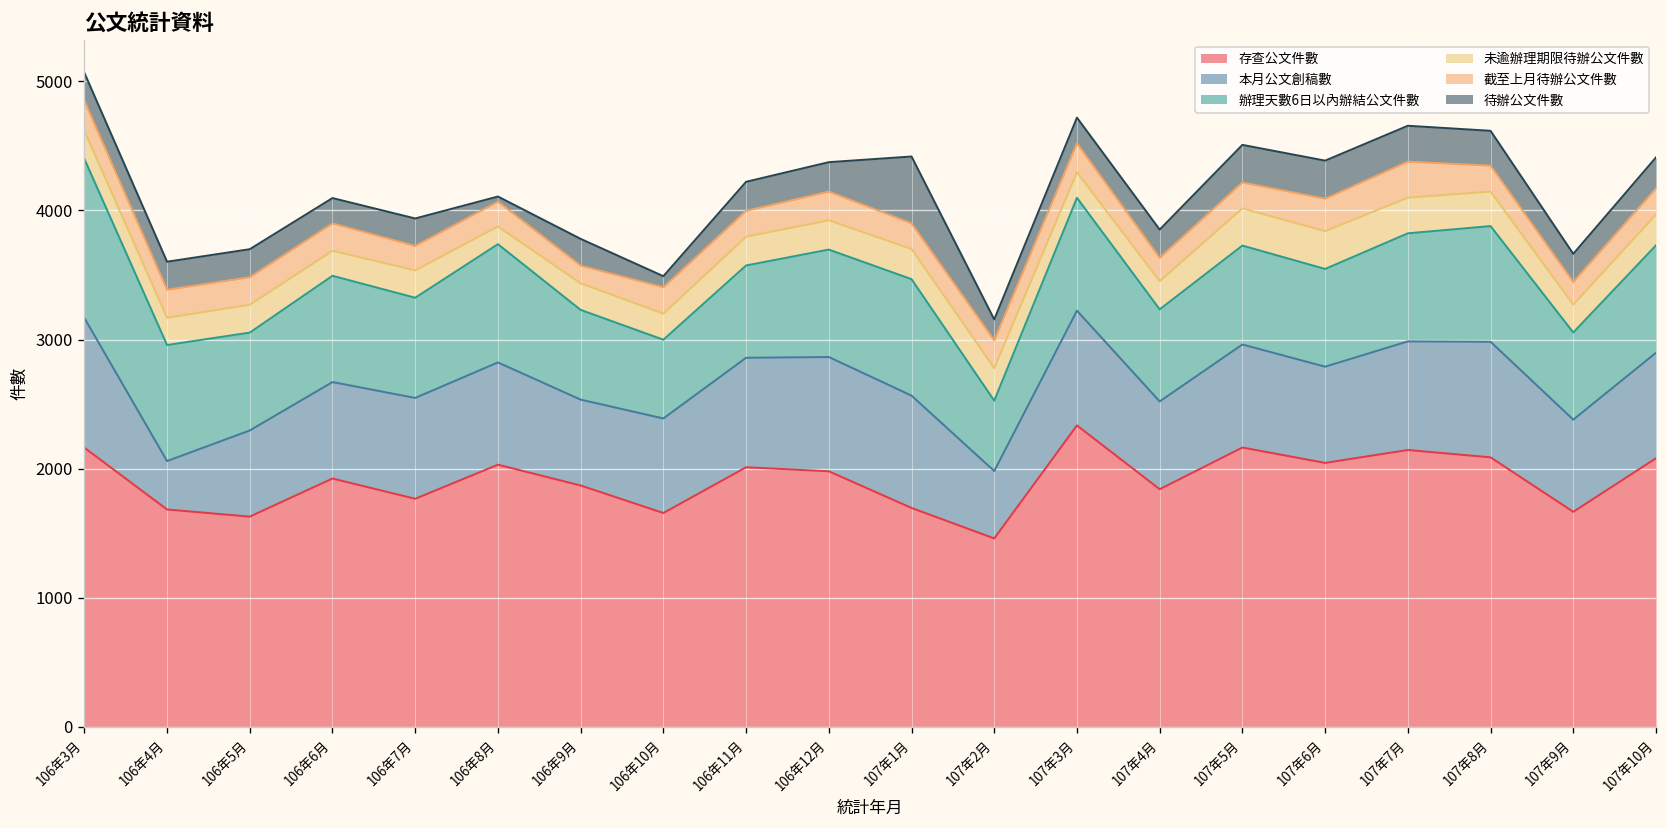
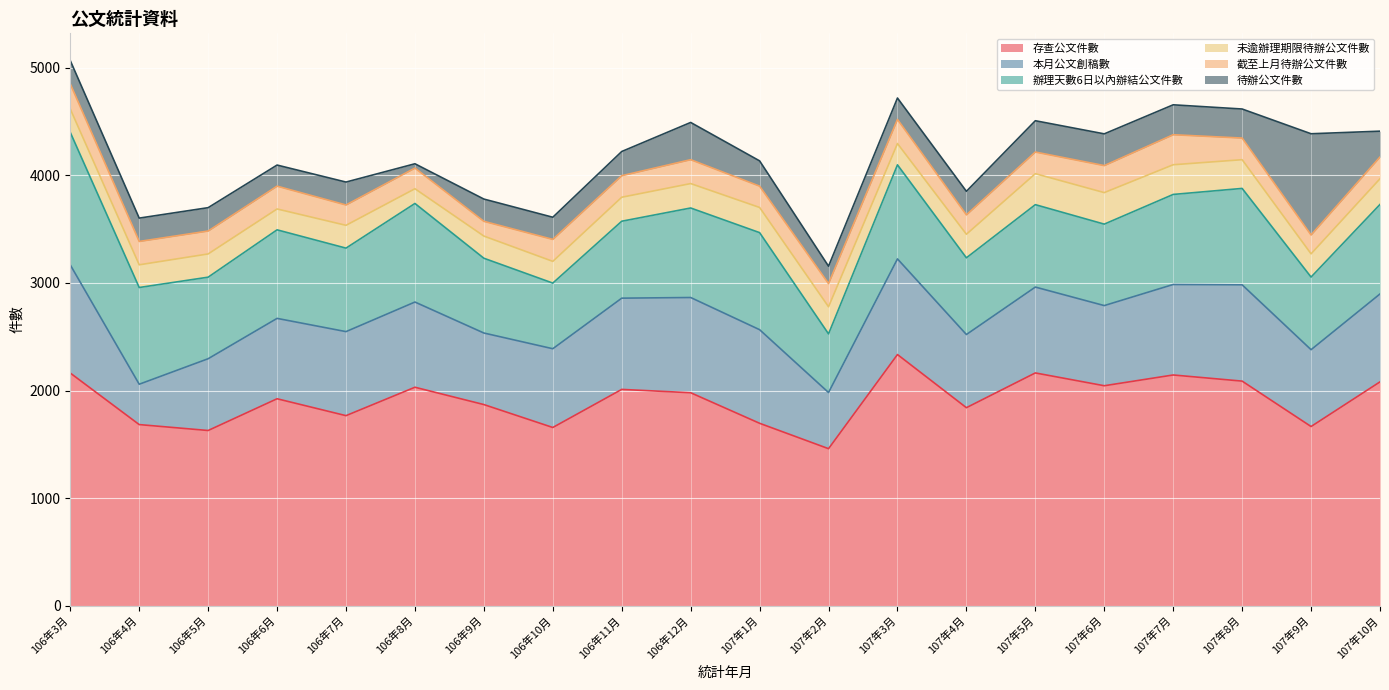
待辦公文件數, 106年10月: 90 -> 210
待辦公文件數, 106年12月: 230 -> 350
待辦公文件數, 107年1月: 520 -> 240
待辦公文件數, 107年9月: 220 -> 940
